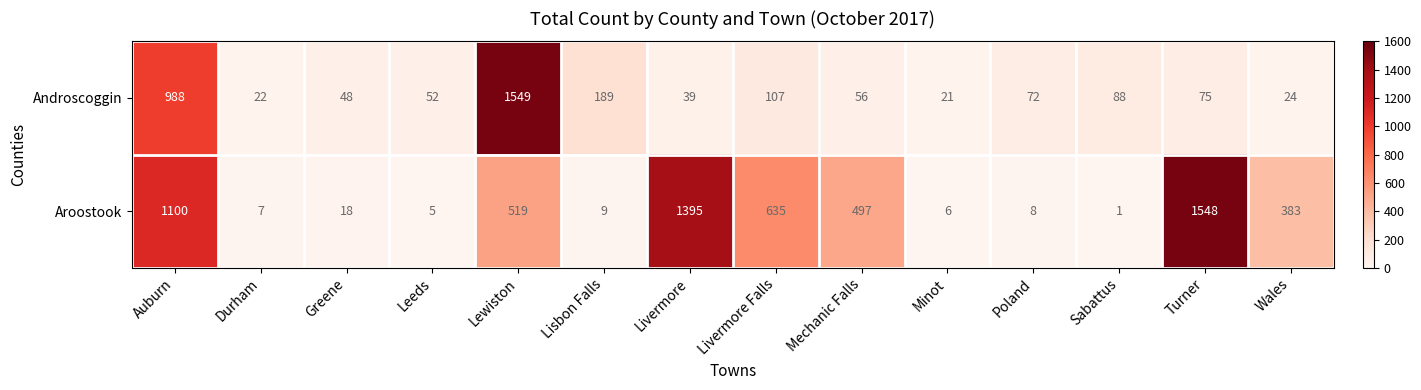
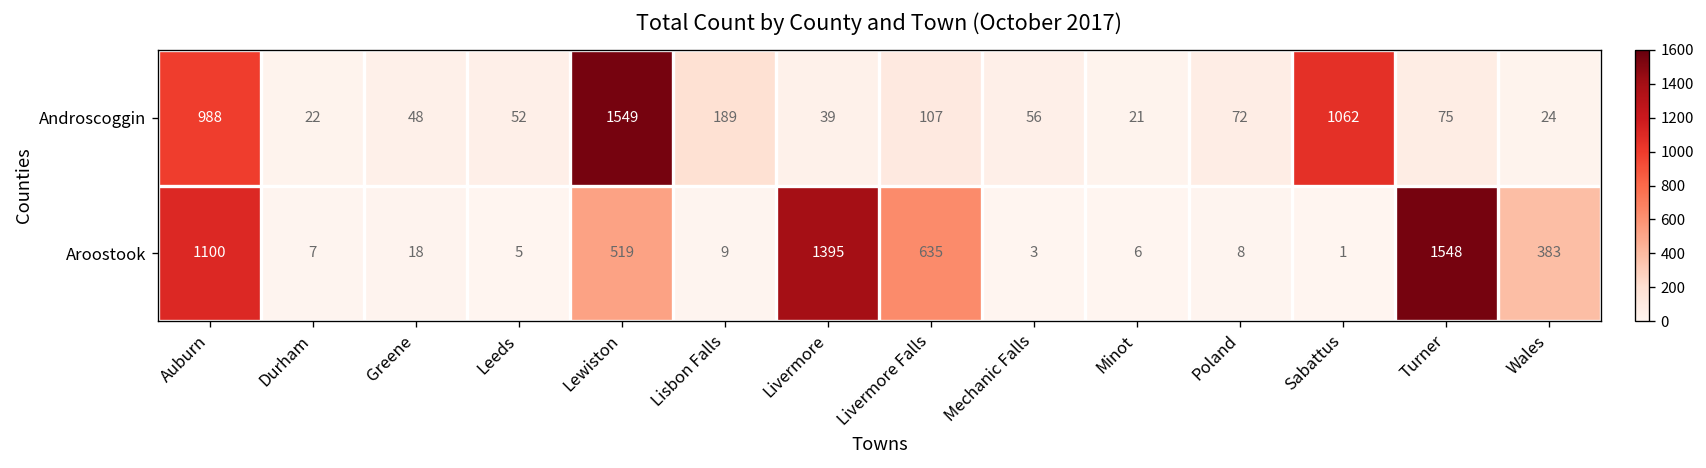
Androscoggin, Sabattus: 88 -> 1062
Aroostook, Mechanic Falls: 497 -> 3
